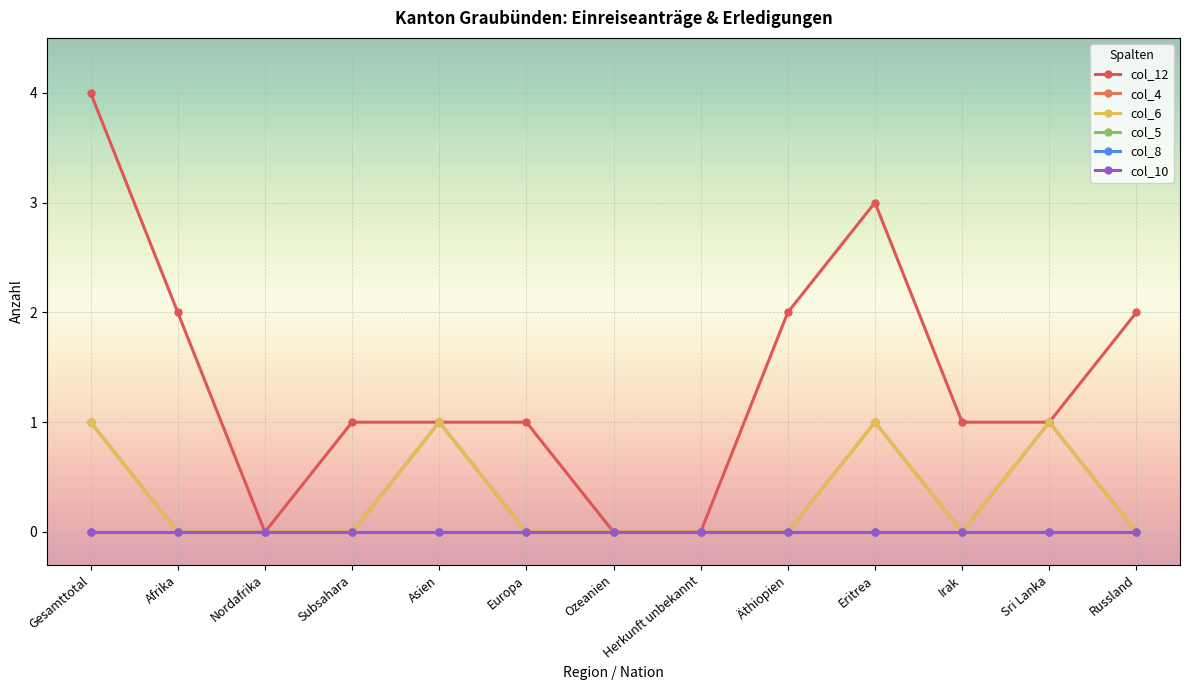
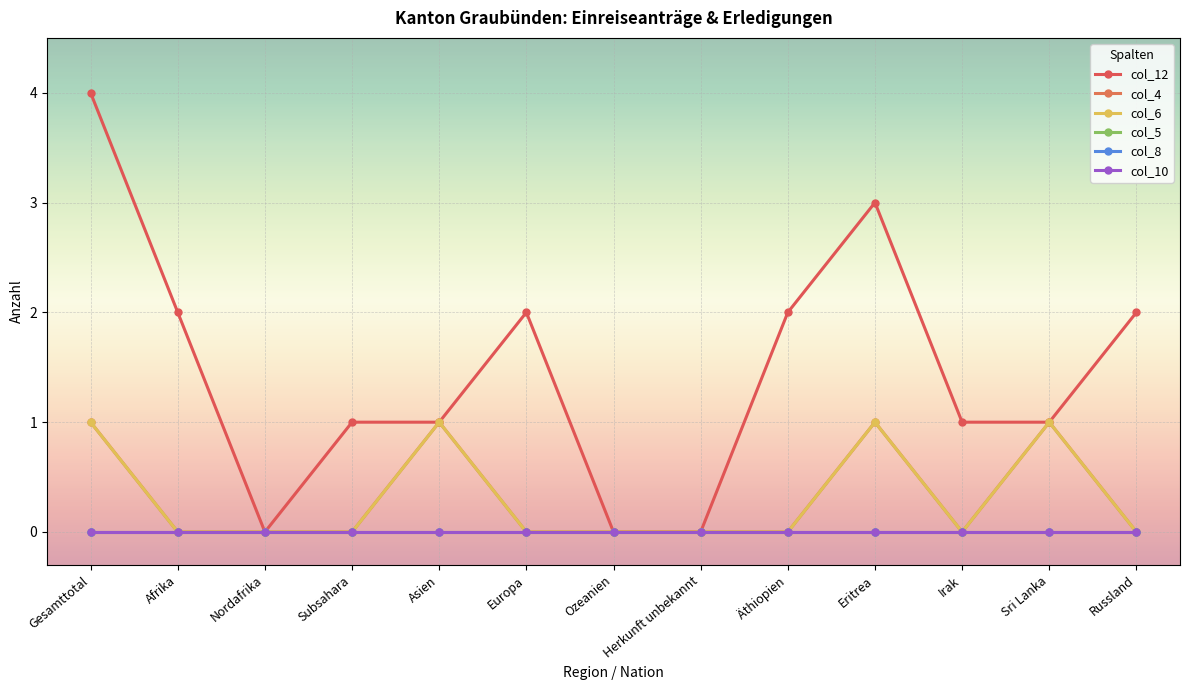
col_12, Europa: 1 -> 2
